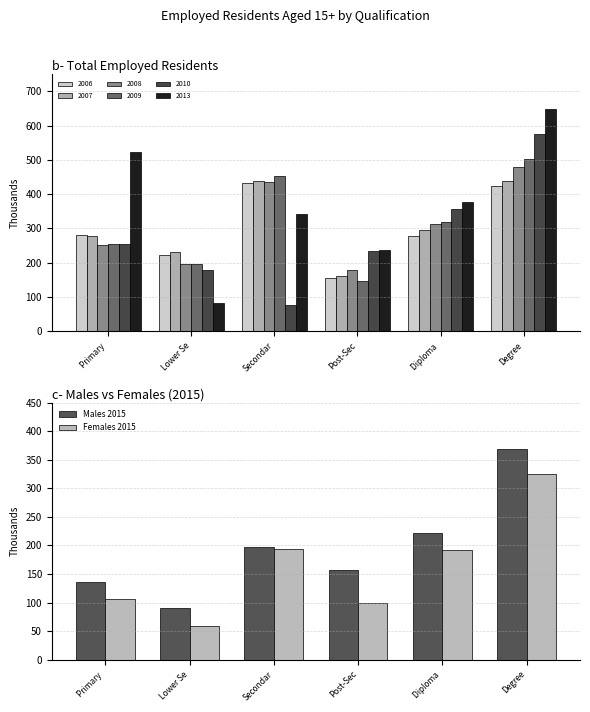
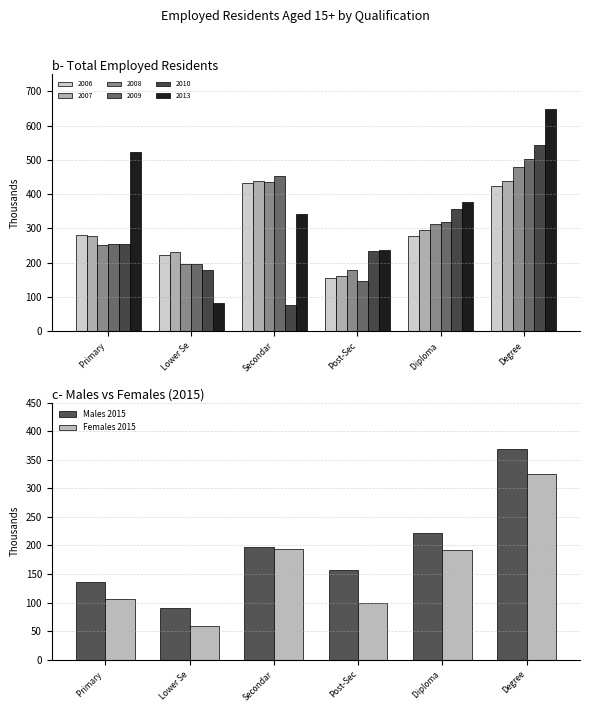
b- Total Employed Residents, 2010, Degree: 580 -> 540
